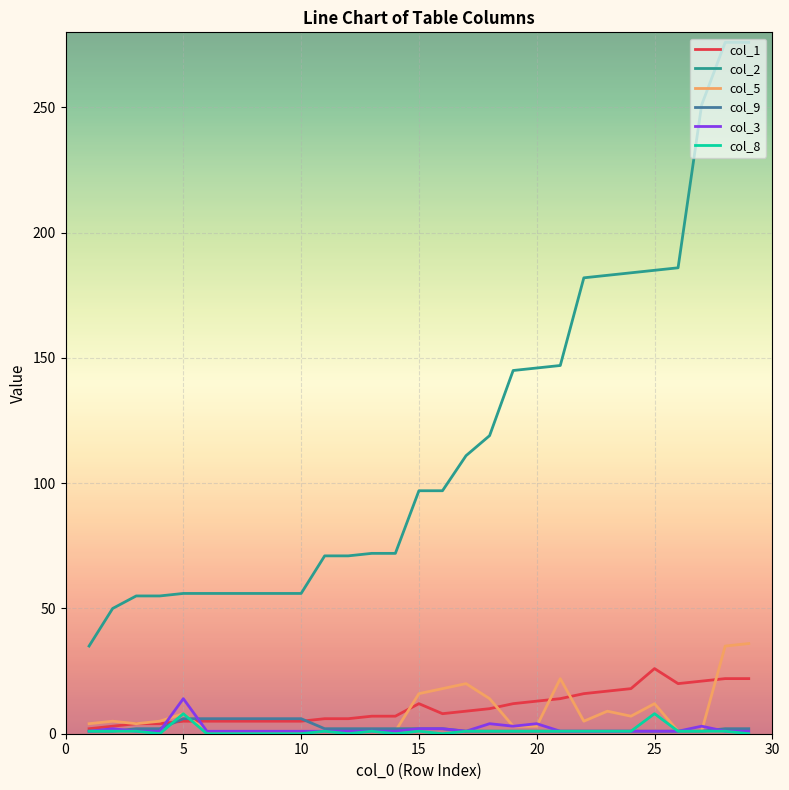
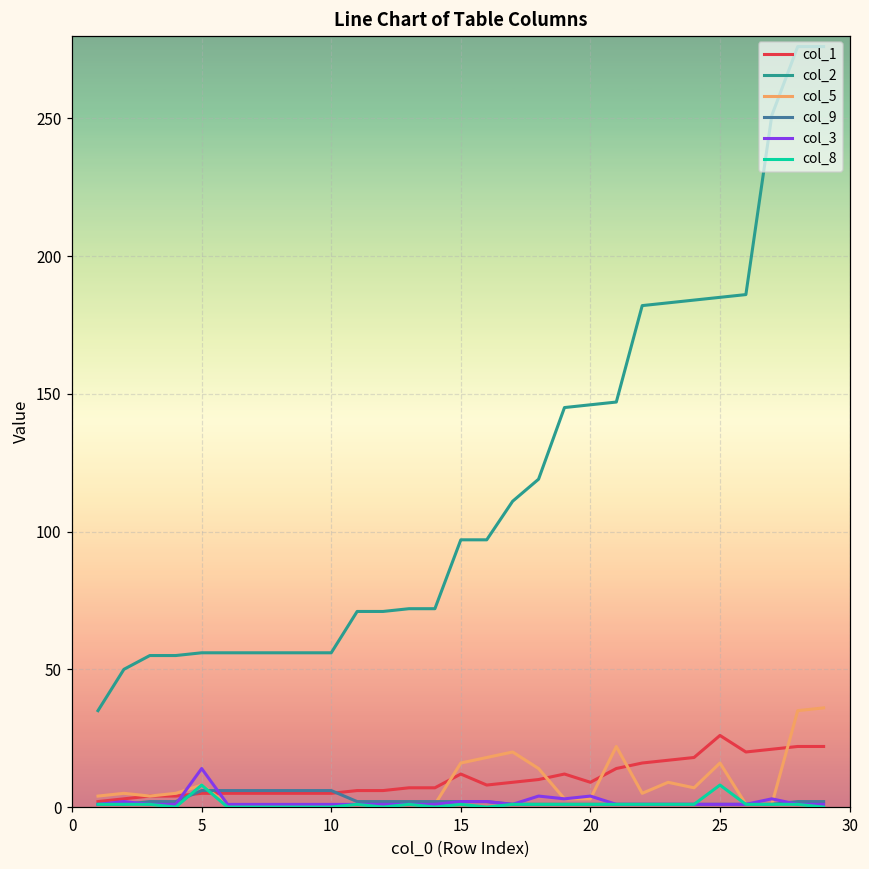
col_1, 20: 13 -> 9
col_5, 25: 12 -> 16
